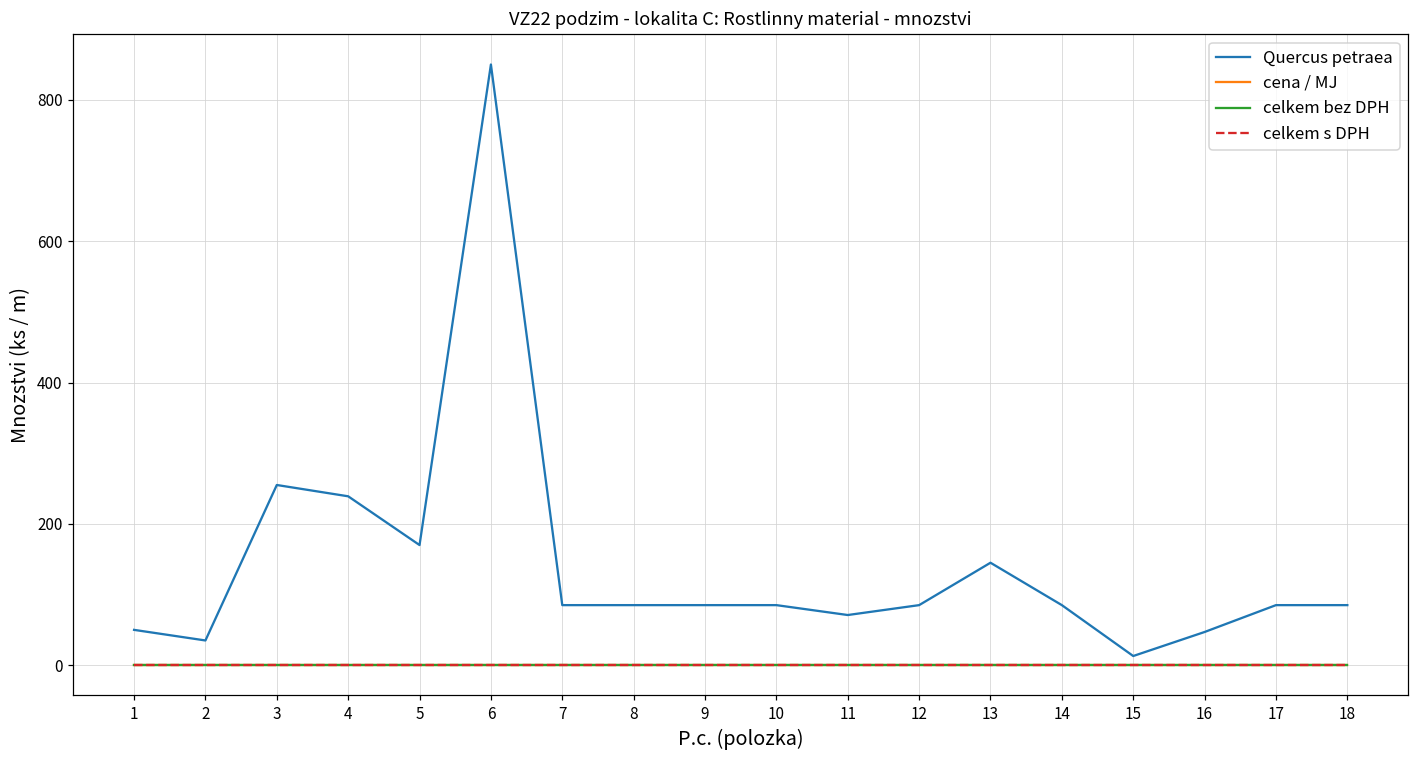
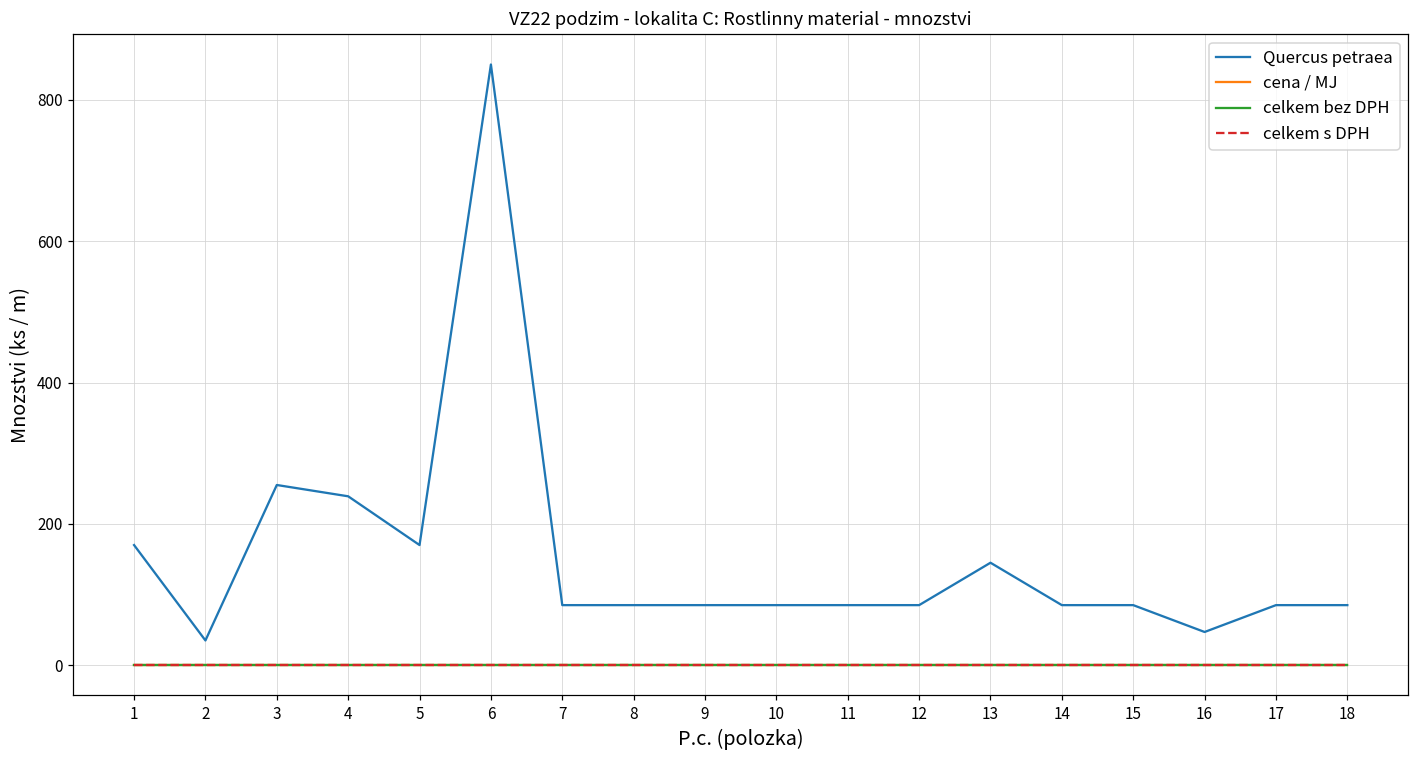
Quercus petraea, 1: 50 -> 170
Quercus petraea, 11: 70 -> 90
Quercus petraea, 15: 10 -> 90
